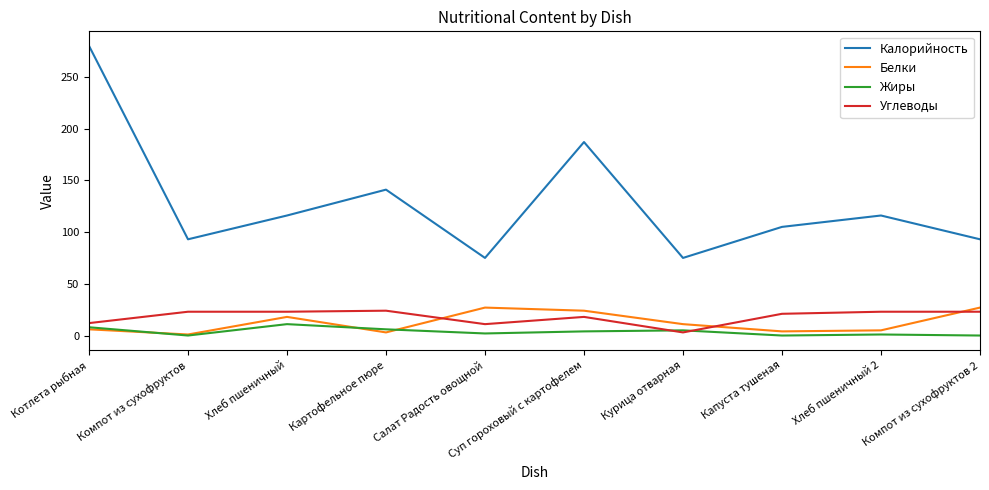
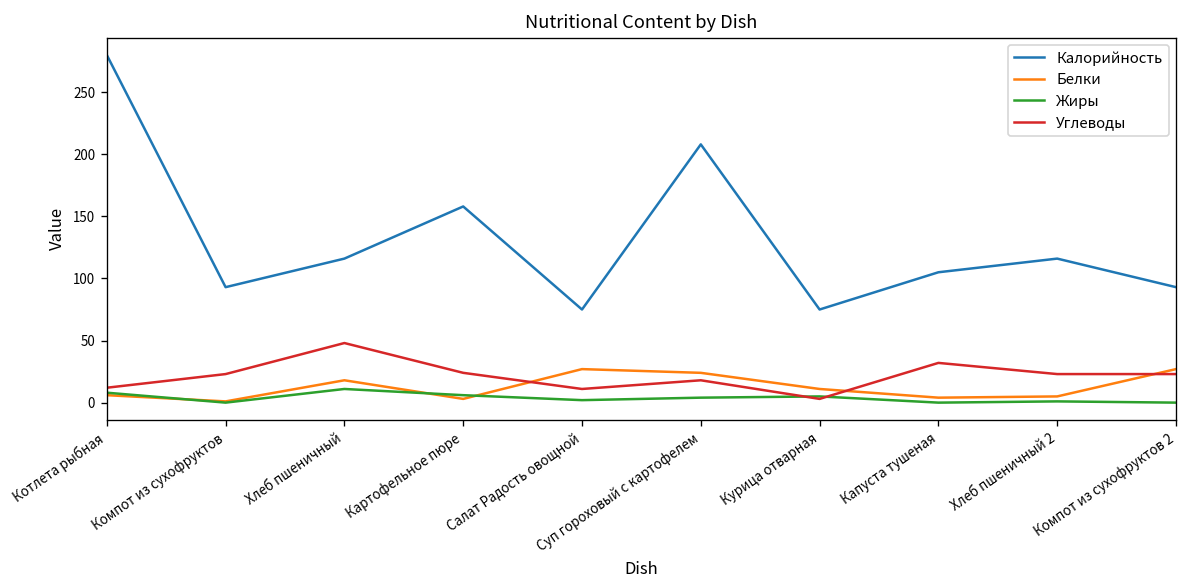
Углеводы, Хлеб пшеничный: 23 -> 48
Калорийность, Картофельное пюре: 141 -> 158
Калорийность, Суп гороховый с картофелем: 187 -> 208
Углеводы, Капуста тушеная: 21 -> 32
